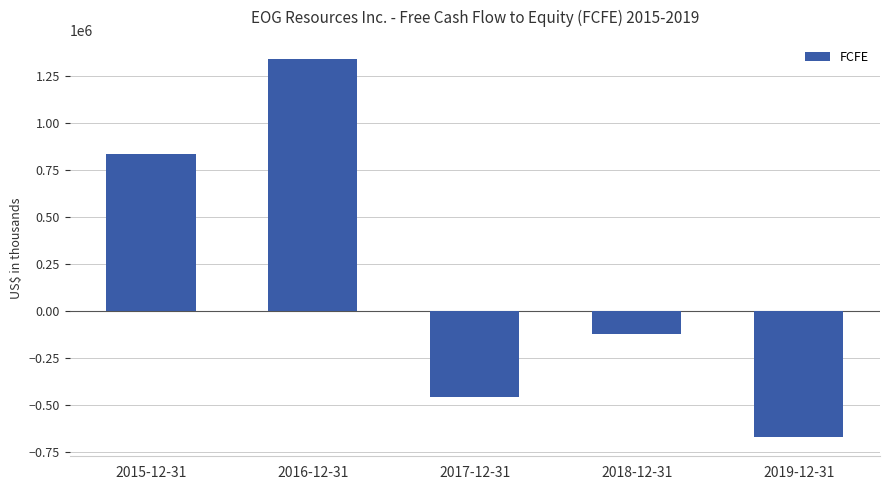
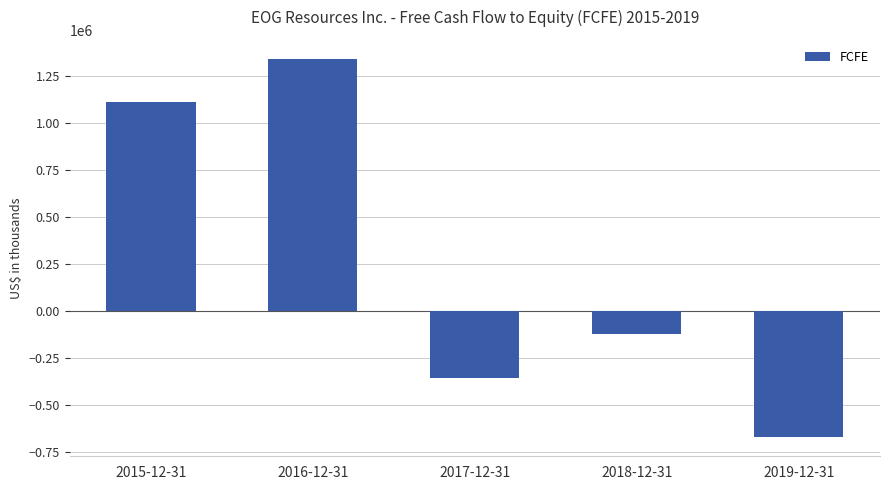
2015-12-31: 840000 -> 1110000
2017-12-31: -460000 -> -360000
